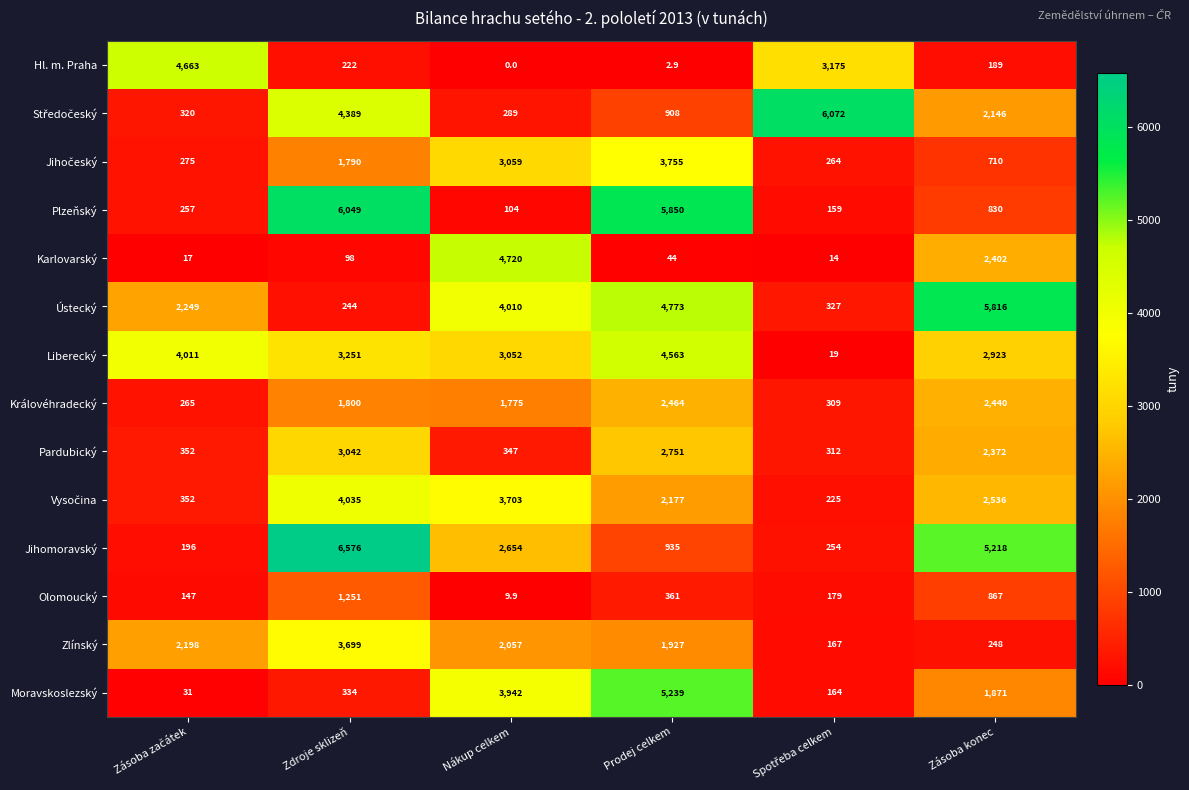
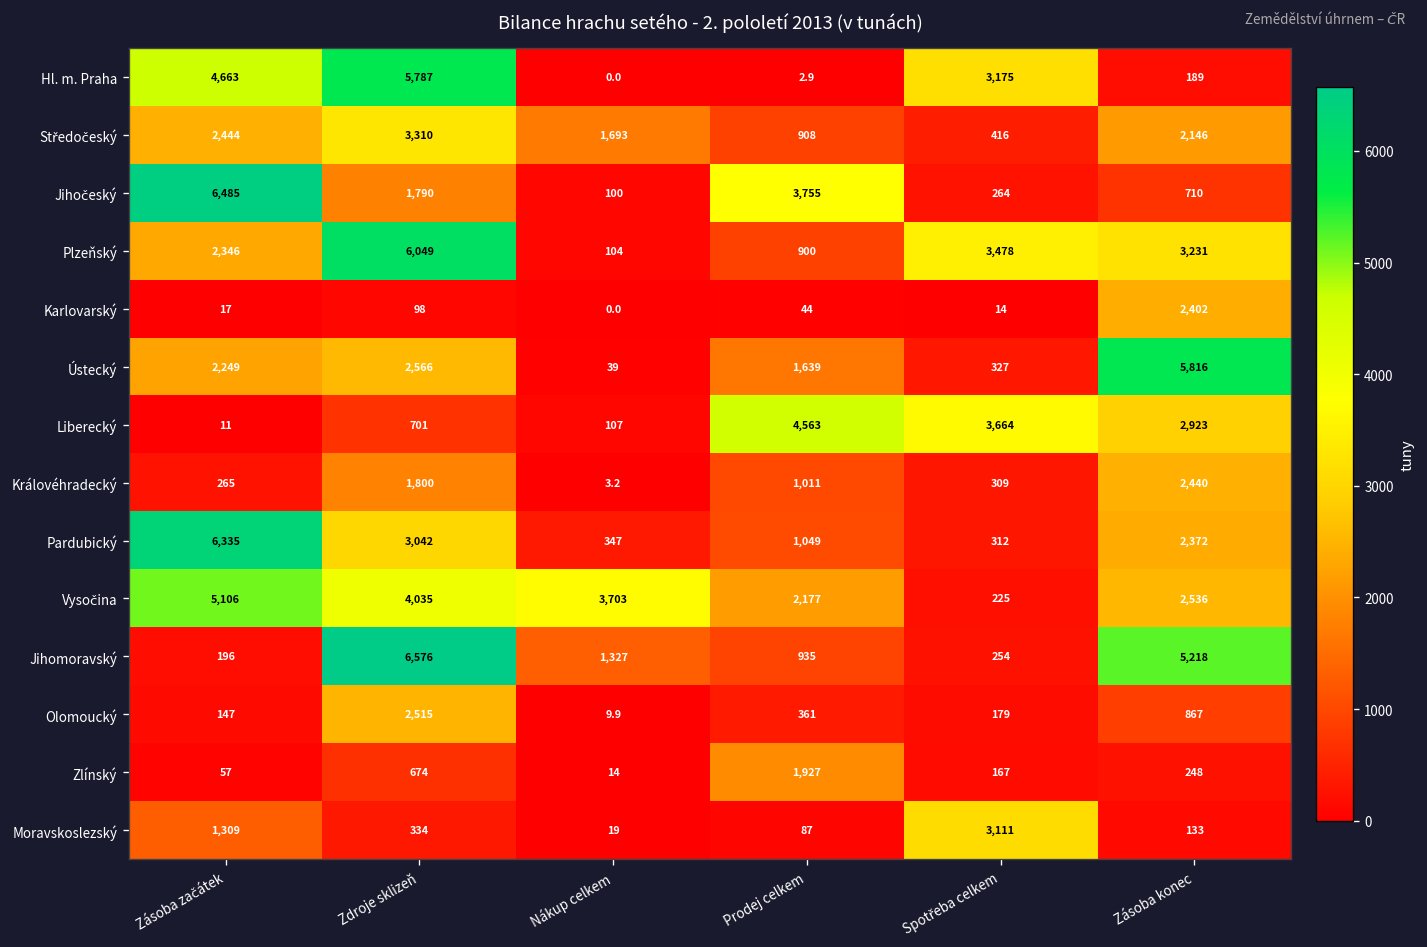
Hl. m. Praha, Zdroje sklizeň: 222 -> 5,787
Středočeský, Zásoba začátek: 320 -> 2,444
Středočeský, Zdroje sklizeň: 4,389 -> 3,310
Středočeský, Nákup celkem: 289 -> 1,693
Středočeský, Spotřeba celkem: 6,072 -> 416
Jihočeský, Zásoba začátek: 275 -> 6,485
Jihočeský, Nákup celkem: 3,059 -> 100
Plzeňský, Zásoba začátek: 257 -> 2,346
Plzeňský, Prodej celkem: 5,850 -> 900
Plzeňský, Spotřeba celkem: 159 -> 3,478
Plzeňský, Zásoba konec: 830 -> 3,231
Karlovarský, Nákup celkem: 4,720 -> 0.0
Ústecký, Zdroje sklizeň: 244 -> 2,566
Ústecký, Nákup celkem: 4,010 -> 39
Ústecký, Prodej celkem: 4,773 -> 1,639
Liberecký, Zásoba začátek: 4,011 -> 11
Liberecký, Zdroje sklizeň: 3,251 -> 701
Liberecký, Nákup celkem: 3,052 -> 107
Liberecký, Spotřeba celkem: 19 -> 3,664
Královéhradecký, Nákup celkem: 1,775 -> 3.2
Královéhradecký, Prodej celkem: 2,464 -> 1,011
Pardubický, Zásoba začátek: 352 -> 6,335
Pardubický, Prodej celkem: 2,751 -> 1,049
Vysočina, Zásoba začátek: 352 -> 5,106
Jihomoravský, Nákup celkem: 2,654 -> 1,327
Olomoucký, Zdroje sklizeň: 1,251 -> 2,515
Zlínský, Zásoba začátek: 2,198 -> 57
Zlínský, Zdroje sklizeň: 3,699 -> 674
Zlínský, Nákup celkem: 2,057 -> 14
Moravskoslezský, Zásoba začátek: 31 -> 1,309
Moravskoslezský, Nákup celkem: 3,942 -> 19
Moravskoslezský, Prodej celkem: 5,239 -> 87
Moravskoslezský, Spotřeba celkem: 164 -> 3,111
Moravskoslezský, Zásoba konec: 1,871 -> 133
